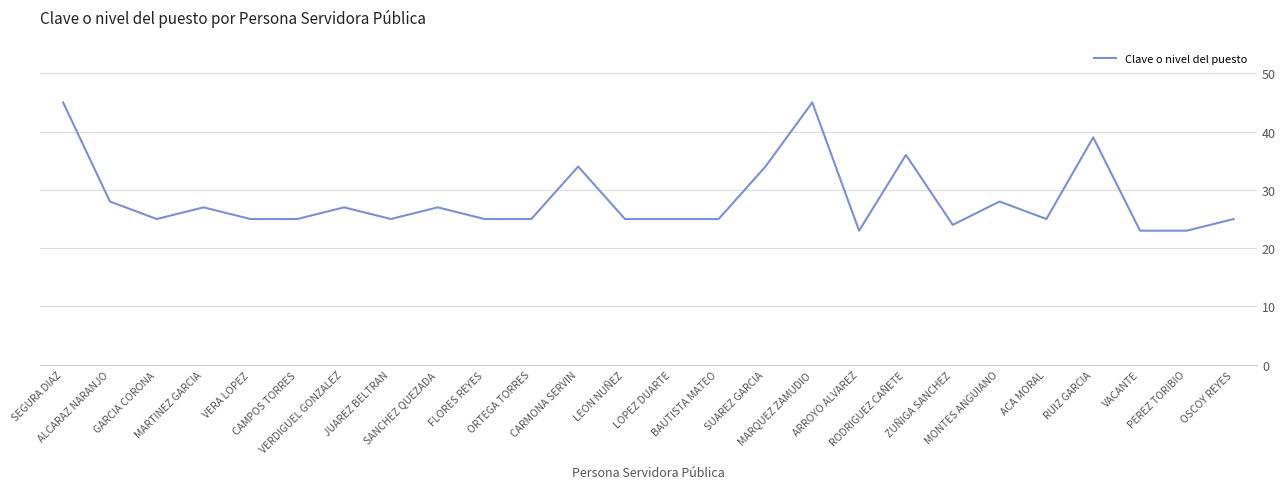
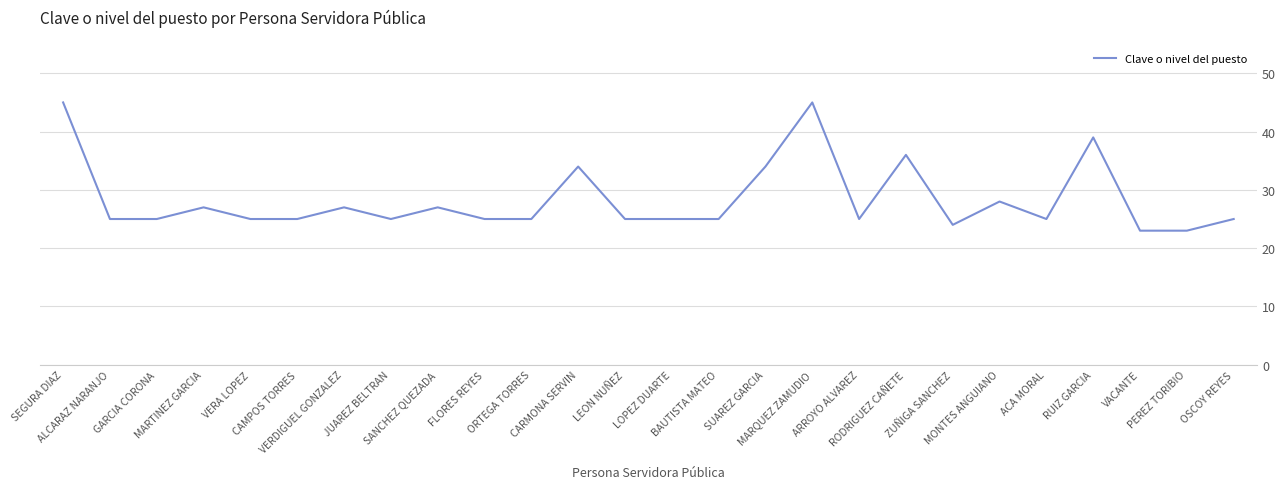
ALCARAZ NARANJO: 28 -> 25
ARROYO ALVAREZ: 23 -> 25
